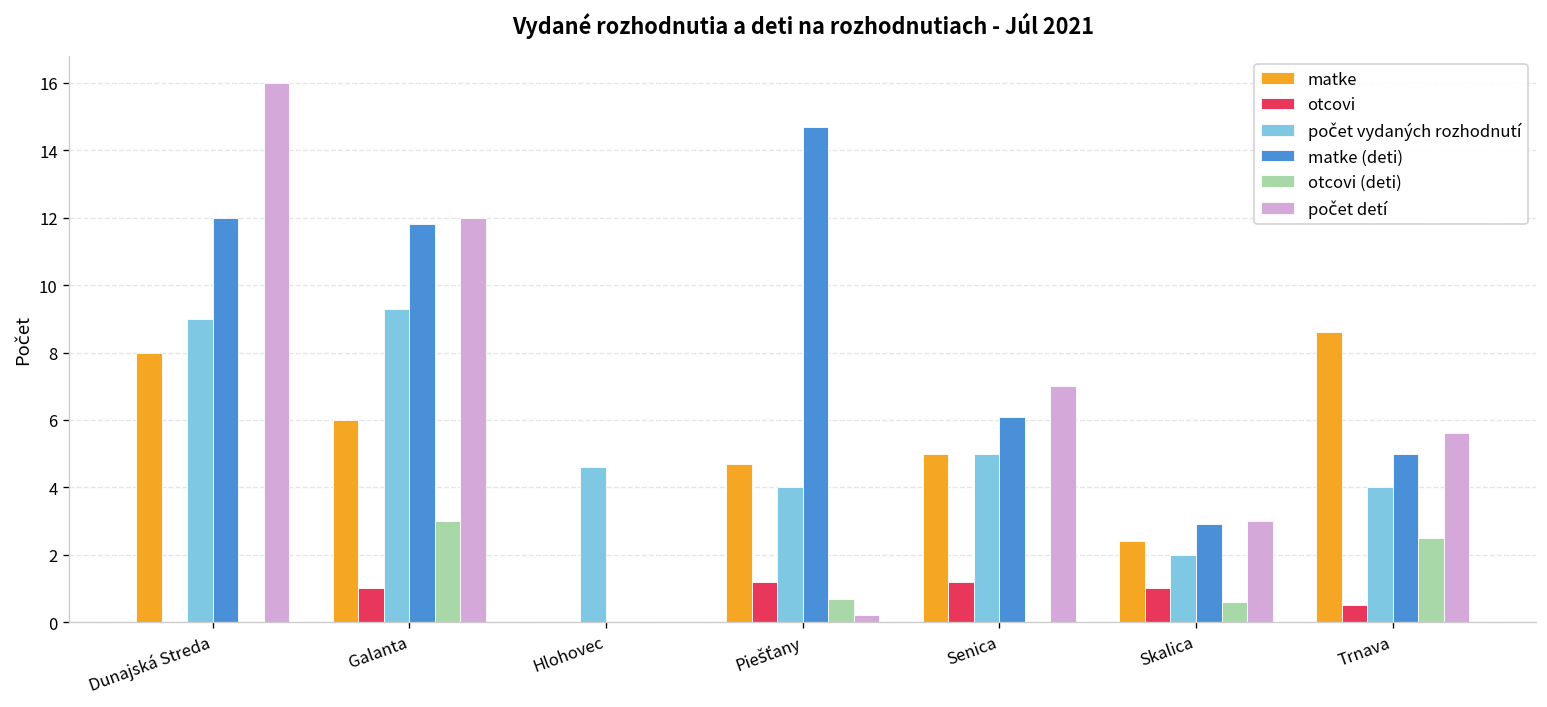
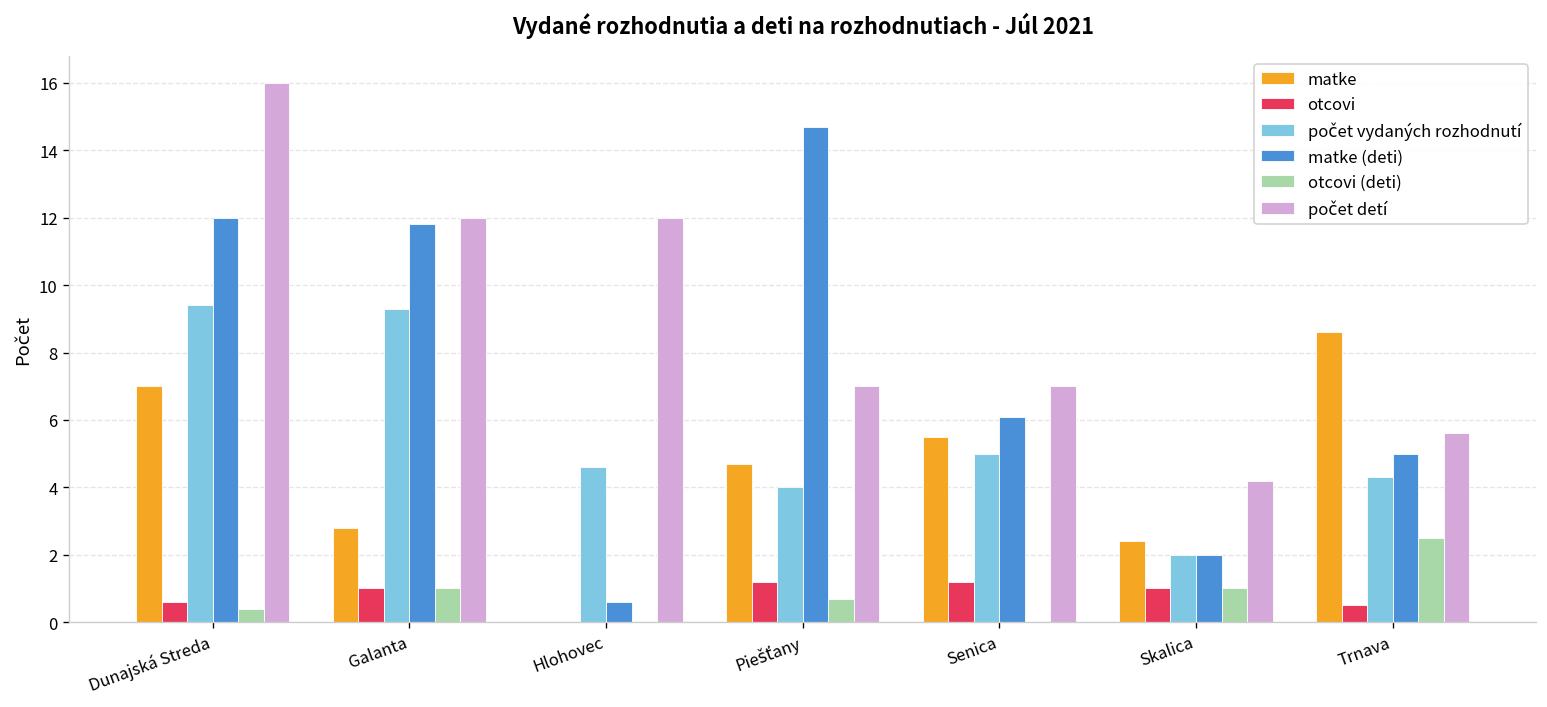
matke, Dunajská Streda: 8 -> 7
otcovi, Dunajská Streda: 0.0 -> 0.6
počet vydaných rozhodnutí, Dunajská Streda: 9.0 -> 9.4
otcovi (deti), Dunajská Streda: 0.0 -> 0.4
matke, Galanta: 6.0 -> 2.8
otcovi (deti), Galanta: 3 -> 1
matke (deti), Hlohovec: 0.0 -> 0.6
počet detí, Hlohovec: 0 -> 12
počet detí, Piešťany: 0.2 -> 7.0
matke, Senica: 5.0 -> 5.5
matke (deti), Skalica: 2.9 -> 2.0
otcovi (deti), Skalica: 0.6 -> 1.0
počet detí, Skalica: 3.0 -> 4.2
počet vydaných rozhodnutí, Trnava: 4.0 -> 4.3
